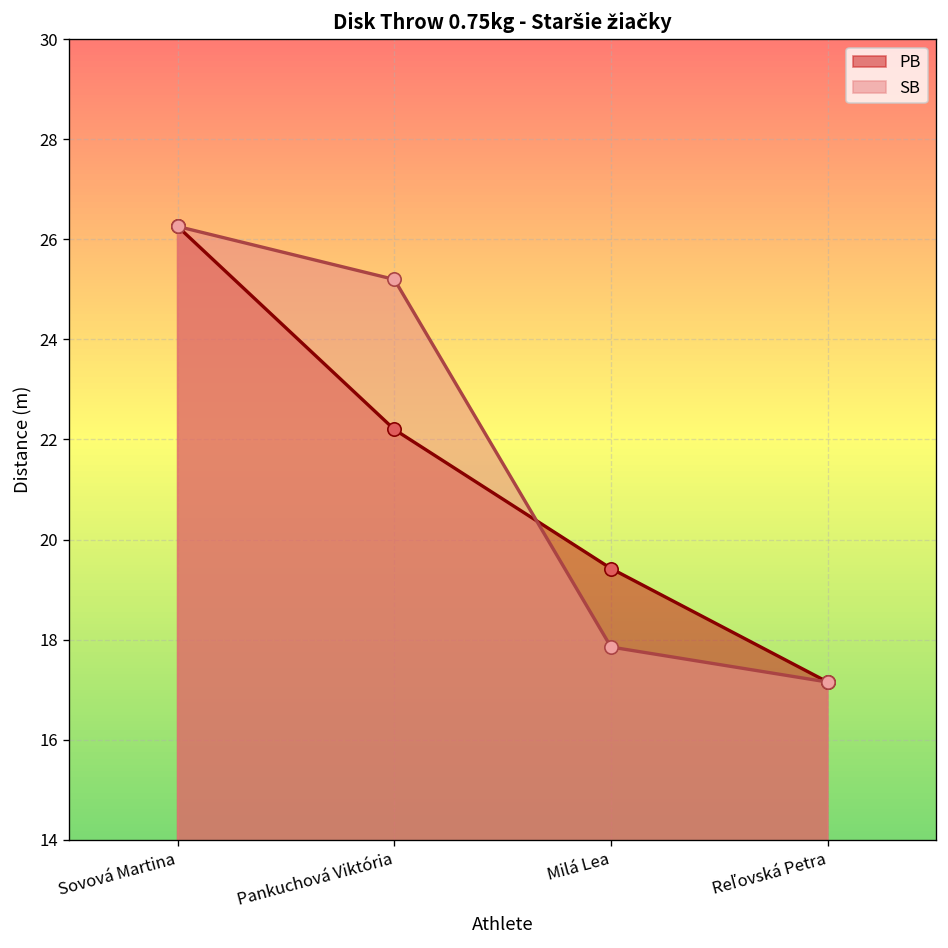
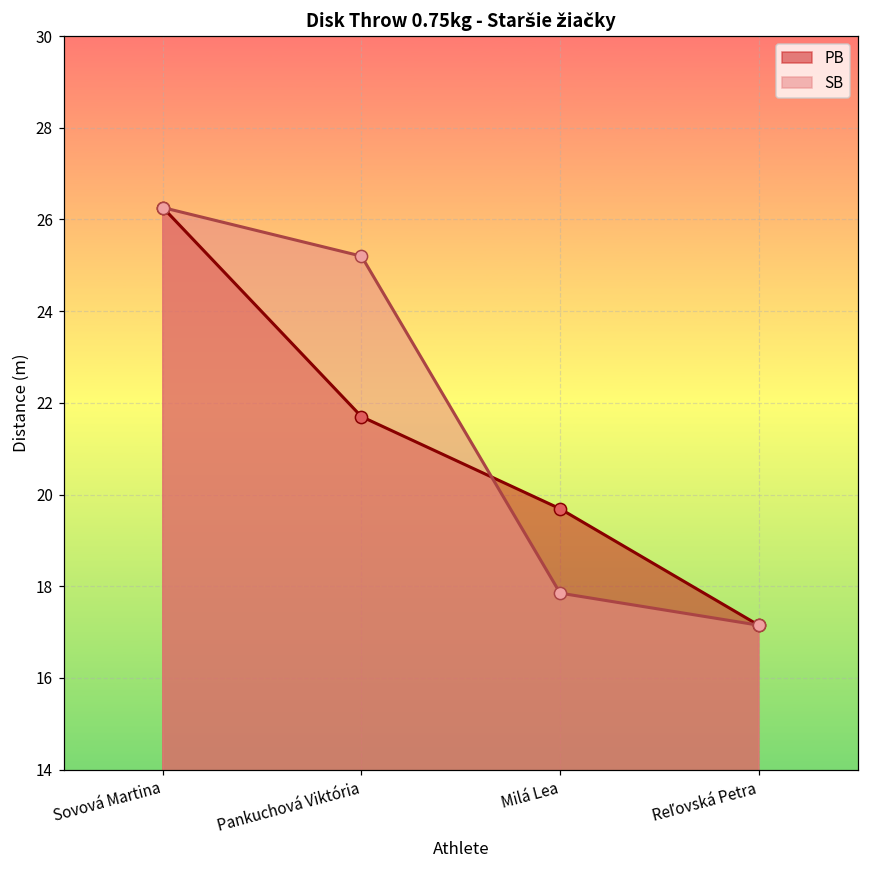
PB, Pankuchová Viktória: 22.2 -> 21.7
PB, Milá Lea: 19.4 -> 19.7
